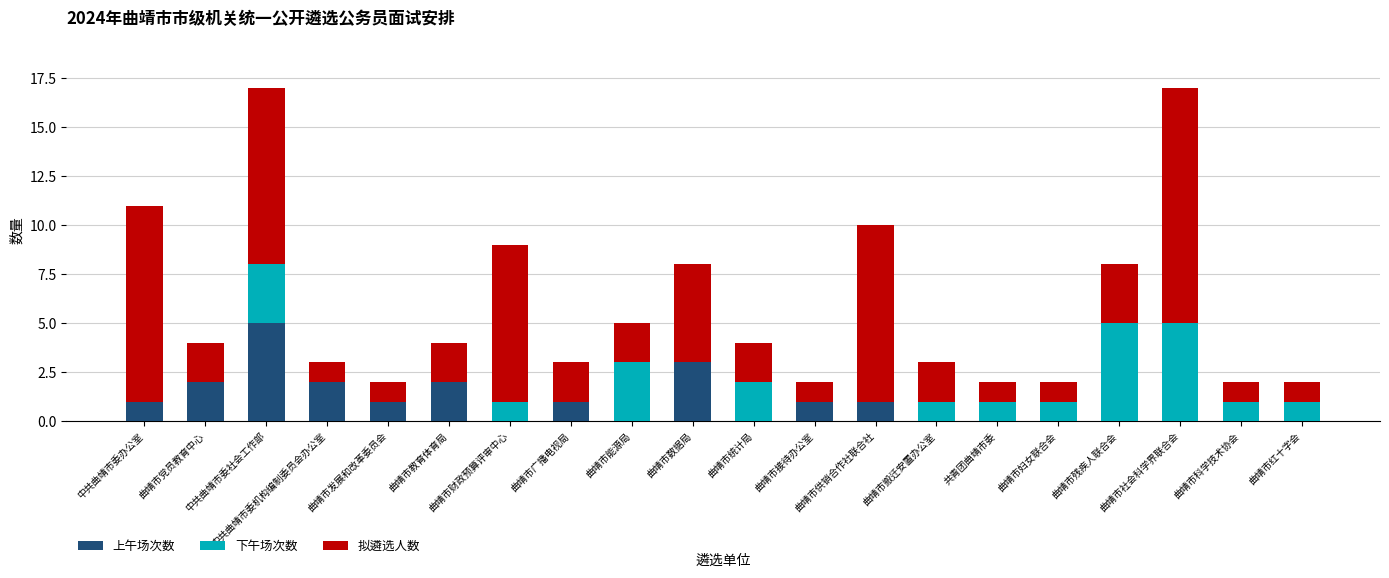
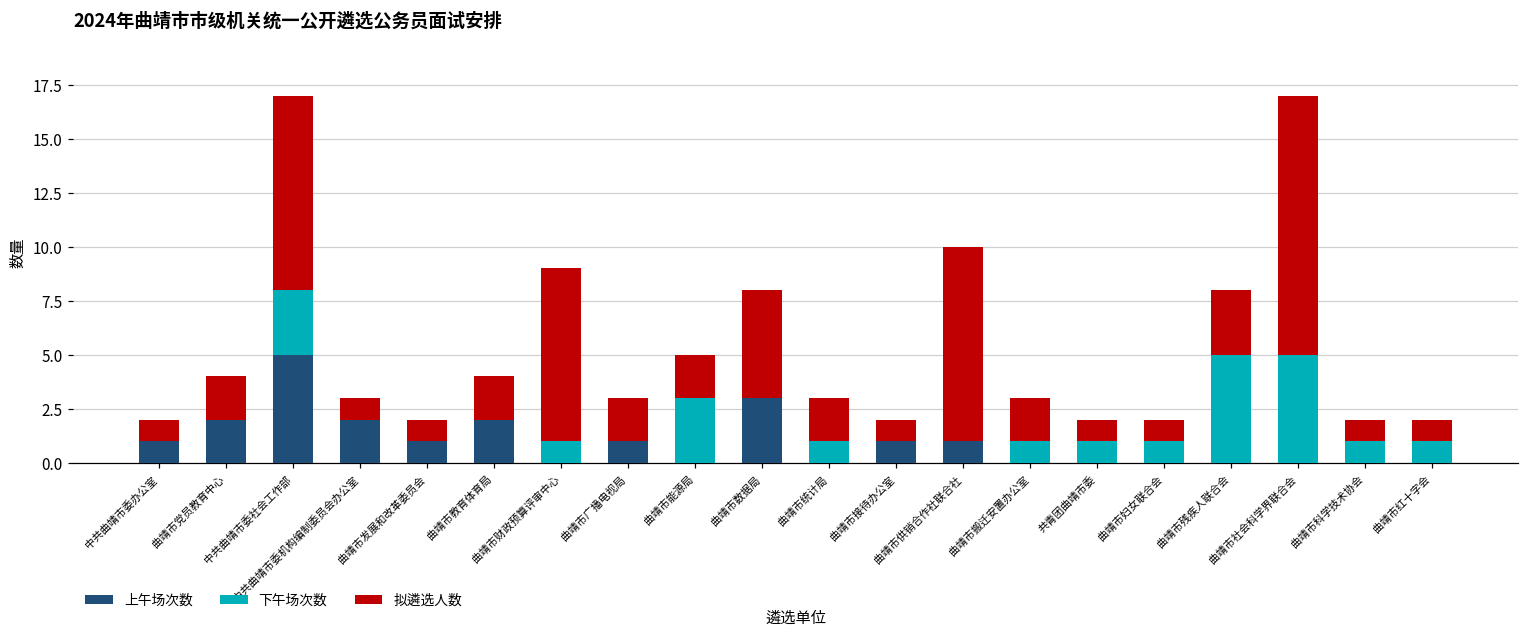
拟遴选人数, 中共曲靖市委办公室: 10 -> 1
下午场次数, 曲靖市统计局: 2 -> 1
